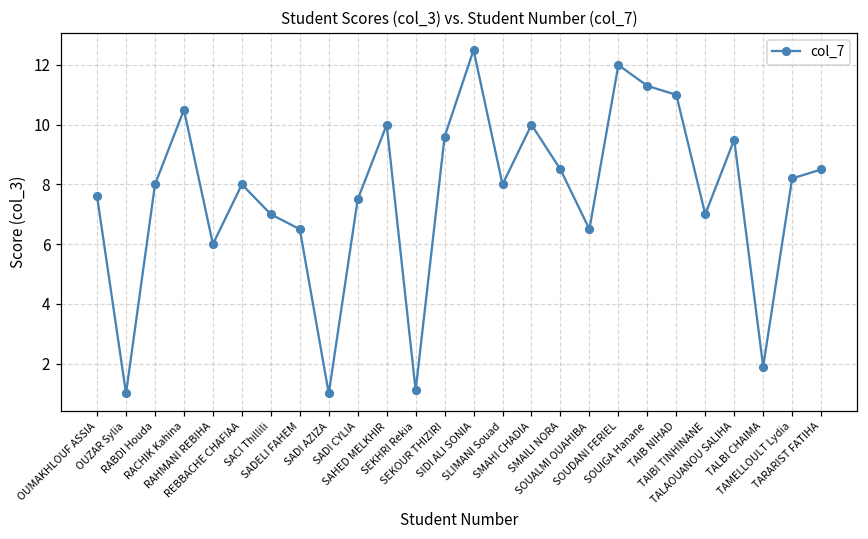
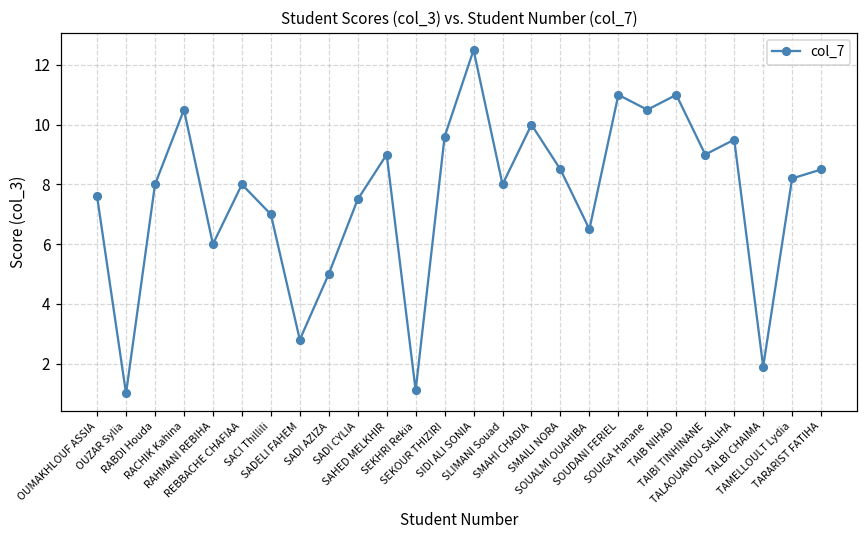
SADELI FAHEM: 6.5 -> 2.8
SADI AZIZA: 1 -> 5
SAHED MELKHIR: 10 -> 9
SOUDANI FERIEL: 12 -> 11
SOUIGA Hanane: 11.3 -> 10.5
TAIBI TINHINANE: 7 -> 9
